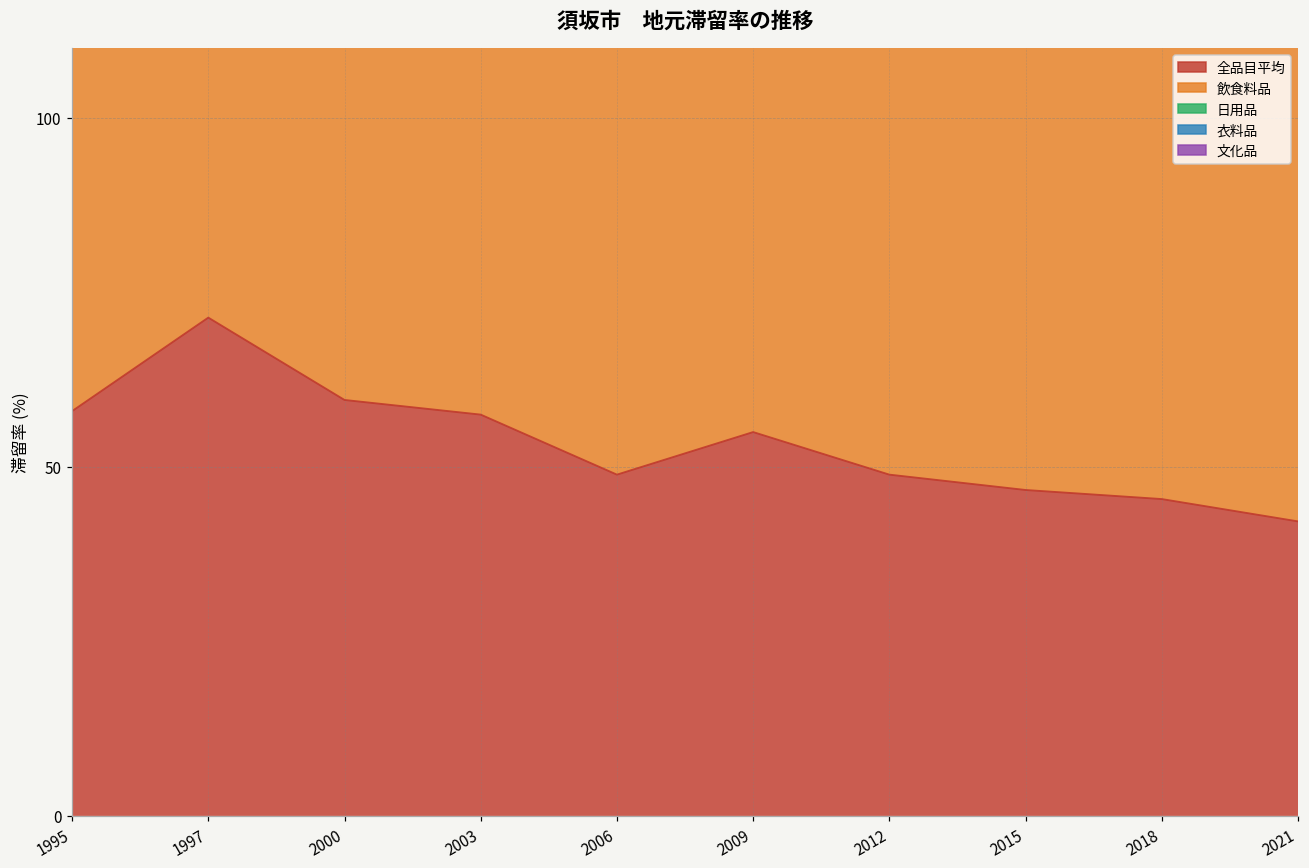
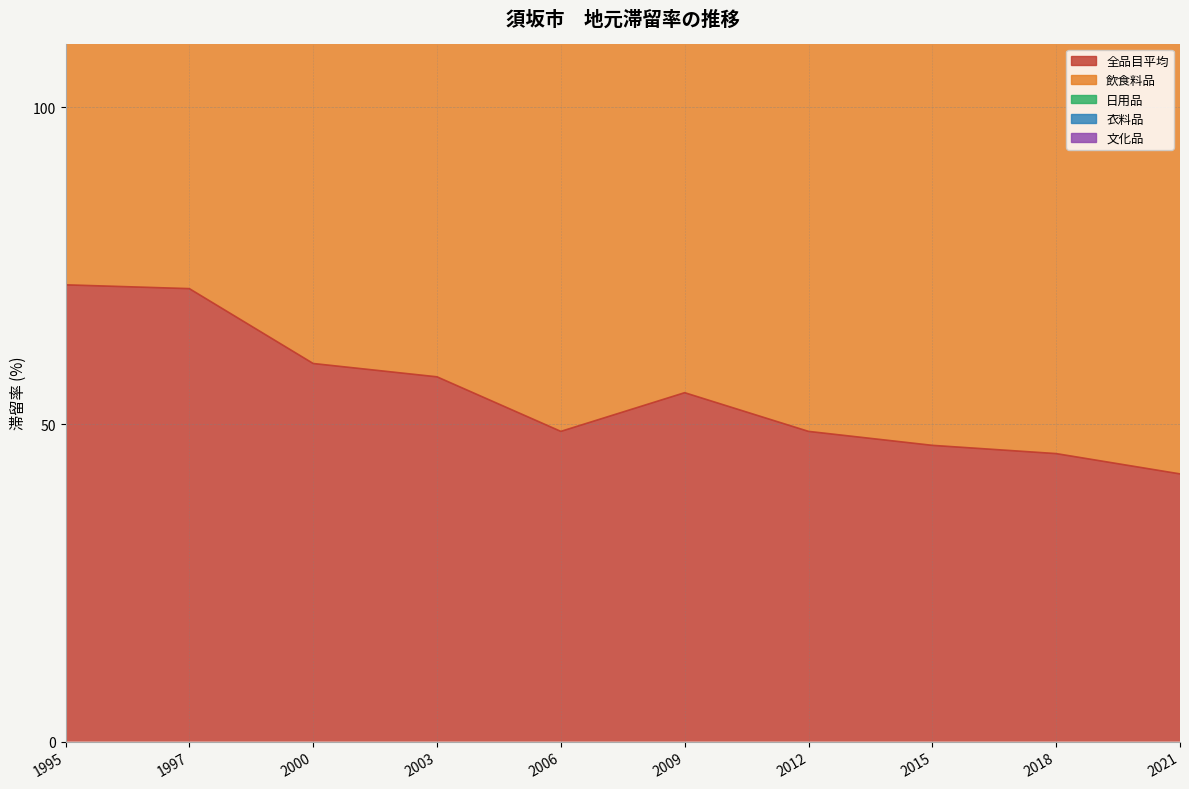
全品目平均, 1995: 58 -> 72
